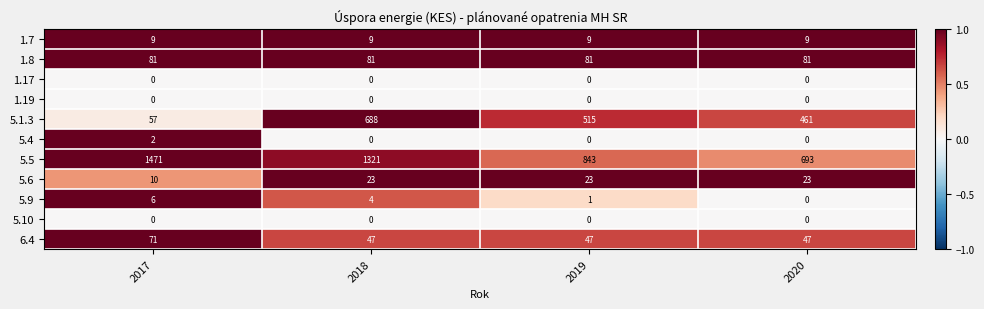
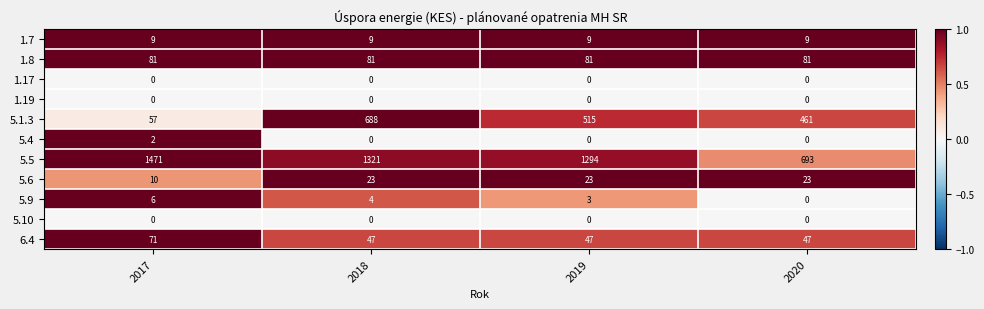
5.5, 2019: 843 -> 1294
5.9, 2019: 1 -> 3
